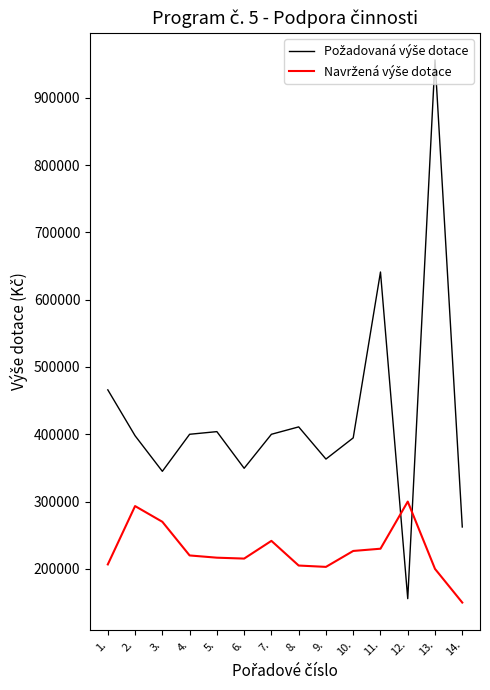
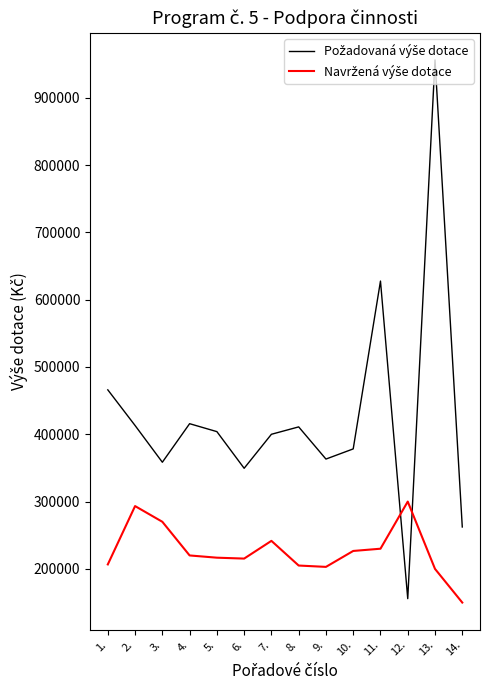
Požadovaná výše dotace, 2.: 400000 -> 410000
Požadovaná výše dotace, 3.: 340000 -> 360000
Požadovaná výše dotace, 4.: 400000 -> 420000
Požadovaná výše dotace, 10.: 390000 -> 380000
Požadovaná výše dotace, 11.: 640000 -> 630000
